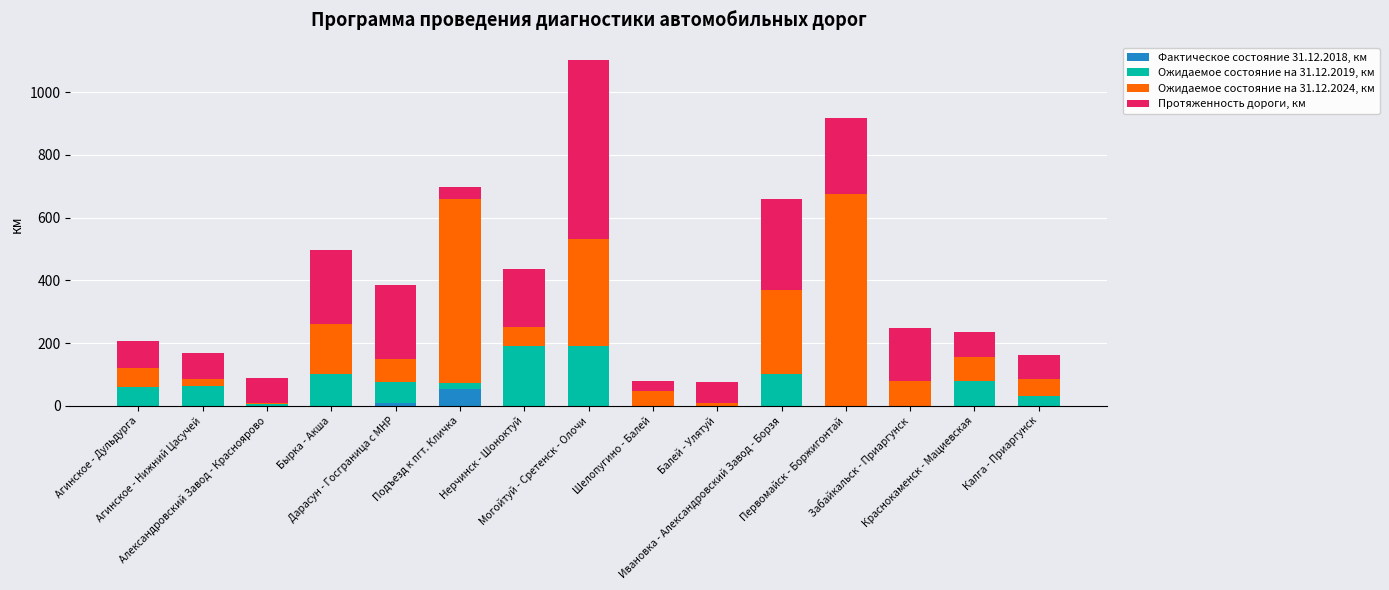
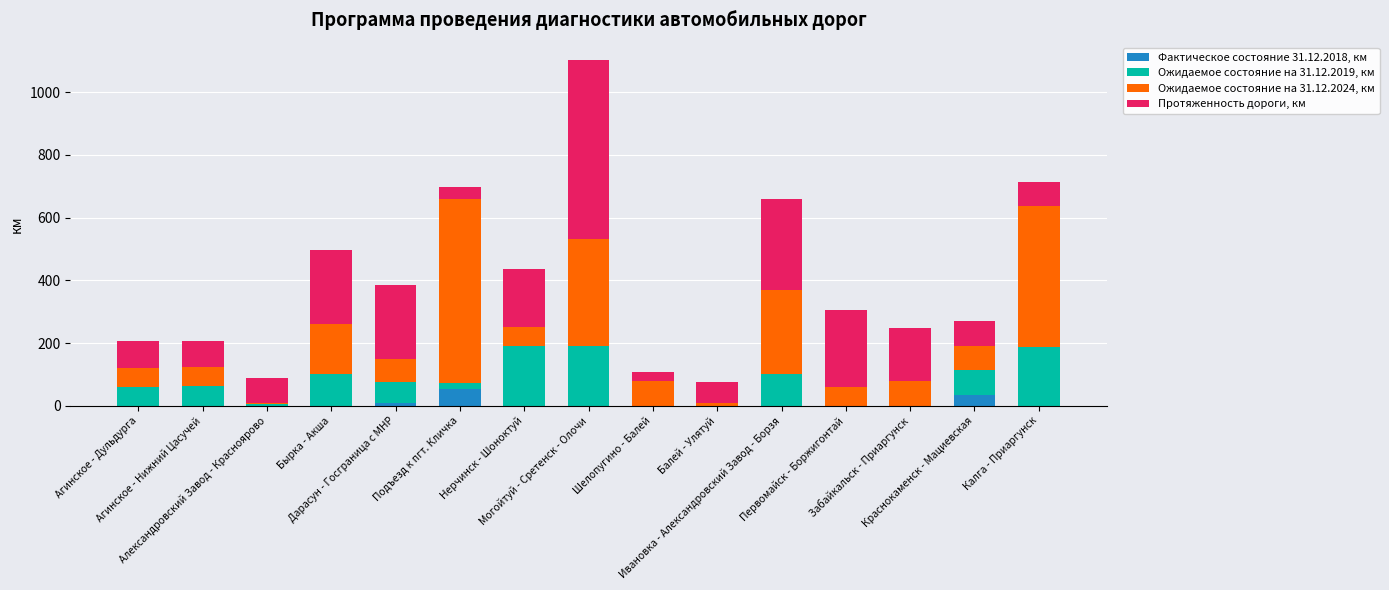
Ожидаемое состояние на 31.12.2024, км, Агинское - Нижний Цасучей: 20 -> 60
Ожидаемое состояние на 31.12.2024, км, Шелопугино - Балей: 50 -> 80
Ожидаемое состояние на 31.12.2024, км, Первомайск - Боржигонтай: 670 -> 60
Фактическое состояние 31.12.2018, км, Краснокаменск - Мациевская: 0 -> 40
Ожидаемое состояние на 31.12.2019, км, Калга - Приаргунск: 30 -> 190
Ожидаемое состояние на 31.12.2024, км, Калга - Приаргунск: 60 -> 450
